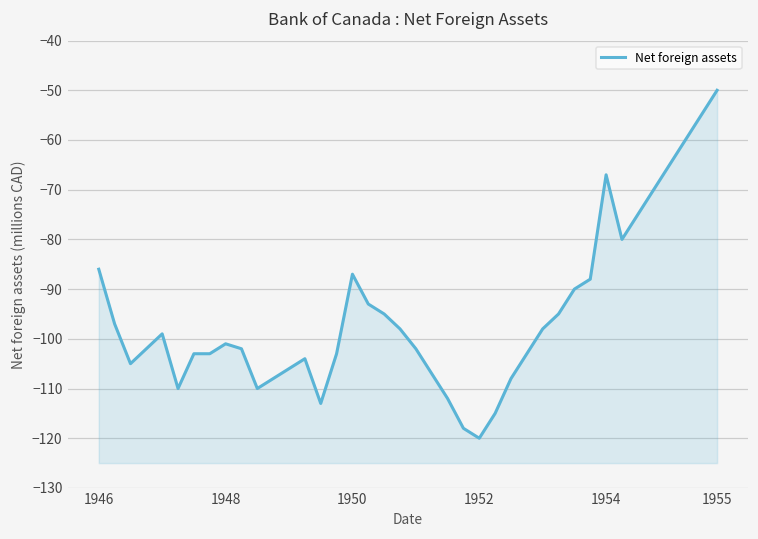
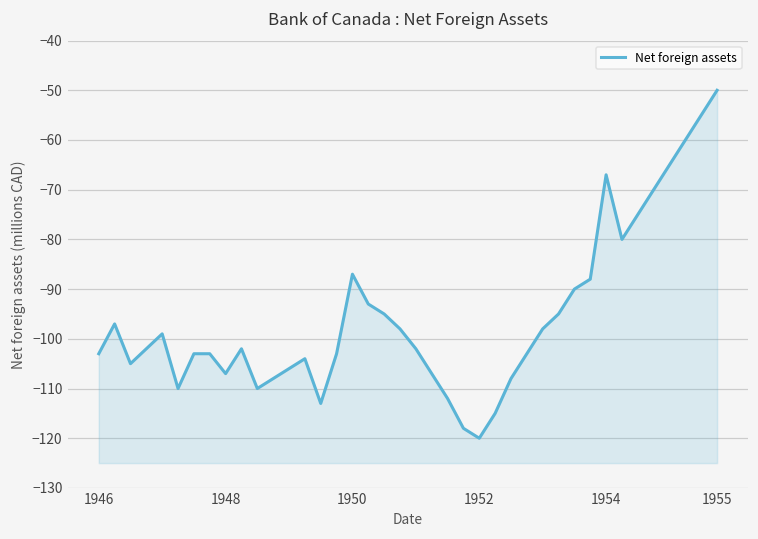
1946: -86 -> -103
1948: -101 -> -107
